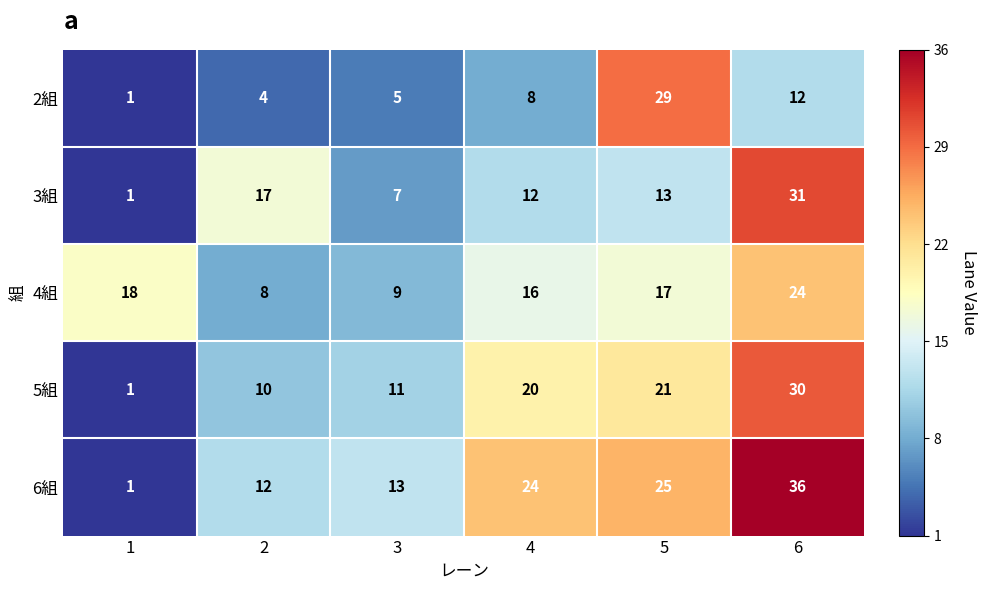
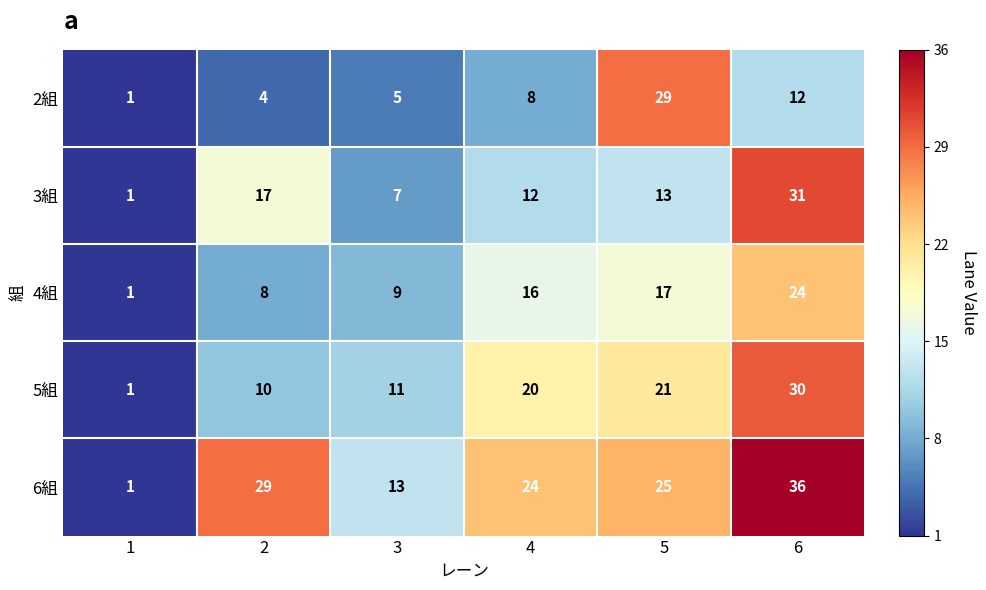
4組, 1: 18 -> 1
6組, 2: 12 -> 29
